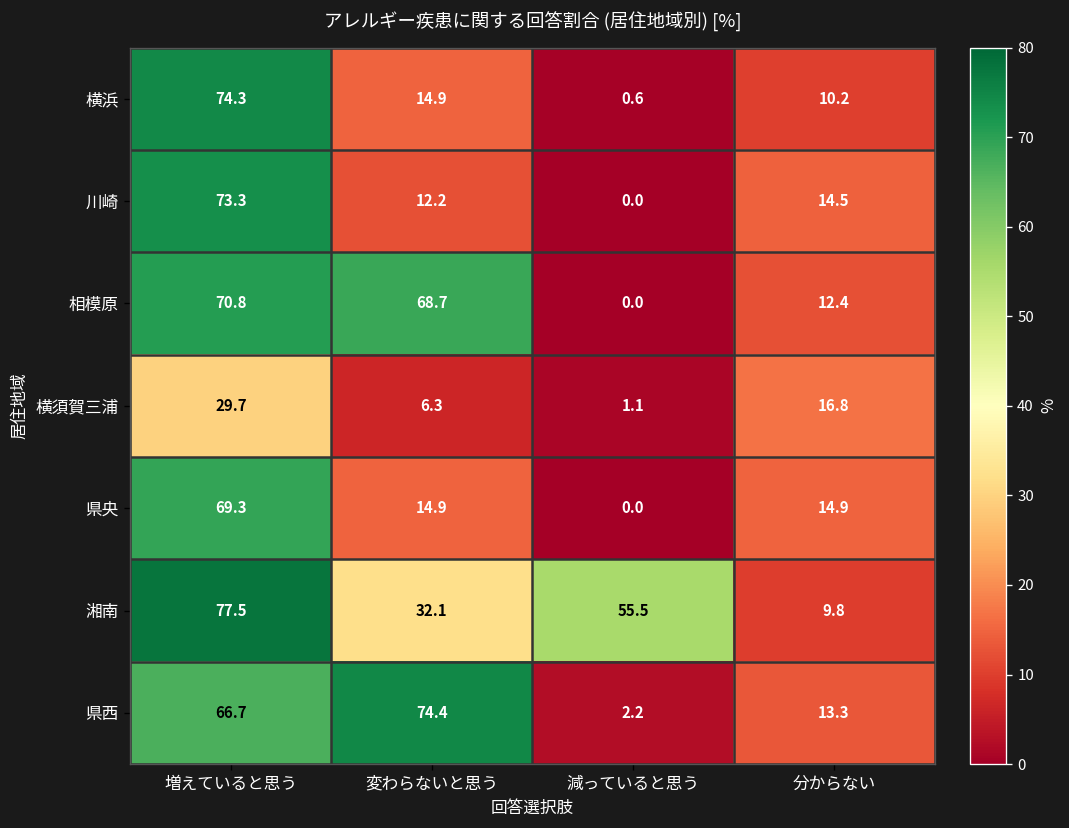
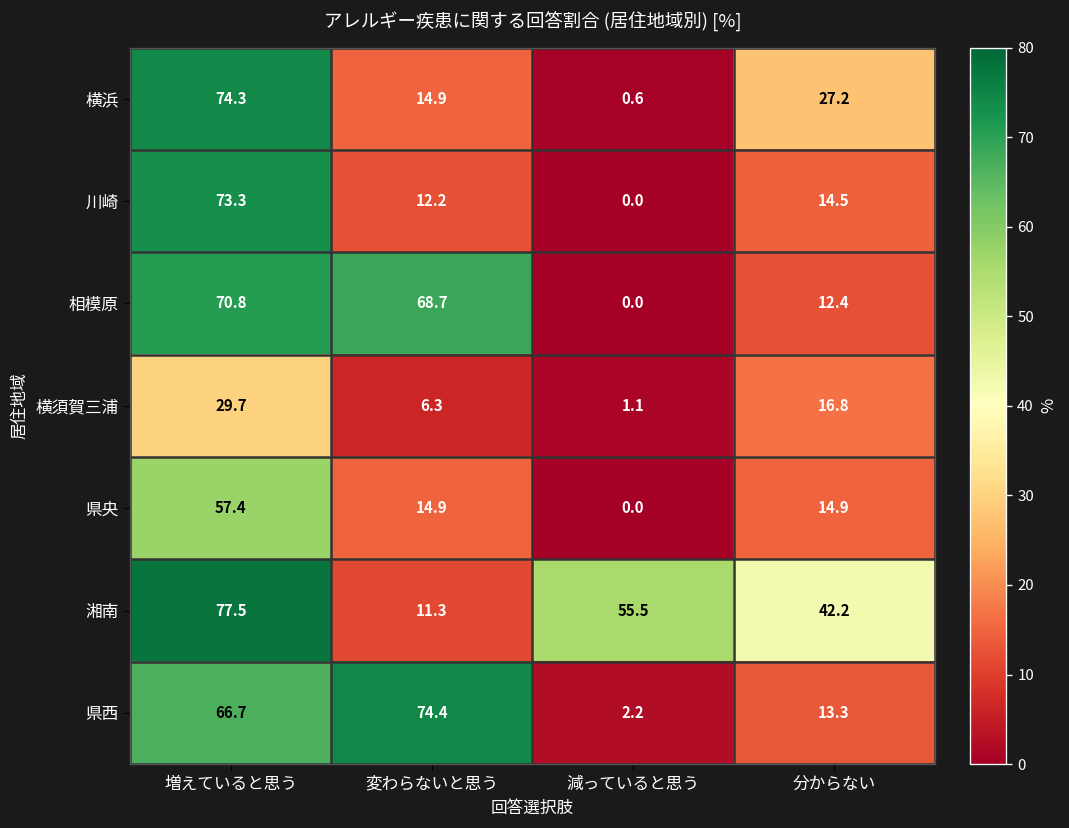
横浜, 分からない: 10.2 -> 27.2
県央, 増えていると思う: 69.3 -> 57.4
湘南, 変わらないと思う: 32.1 -> 11.3
湘南, 分からない: 9.8 -> 42.2
